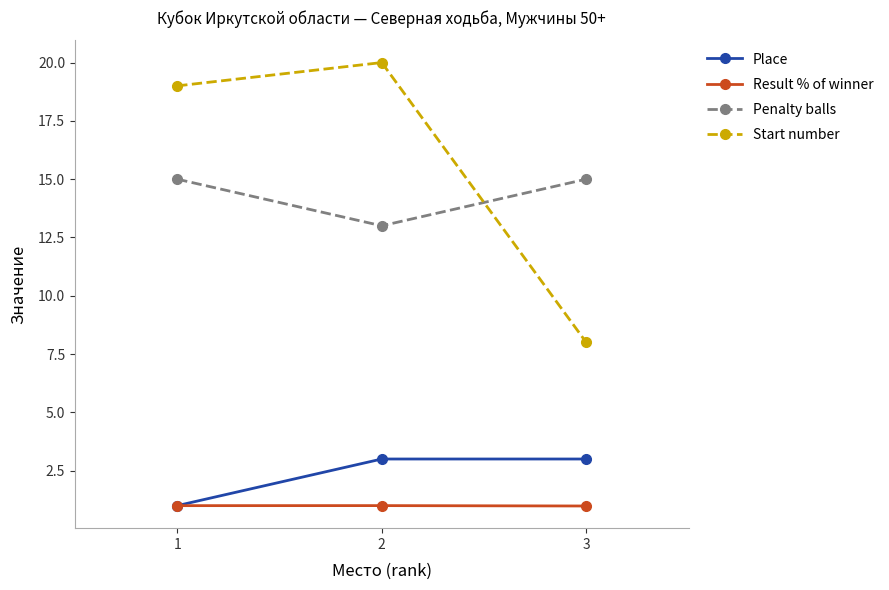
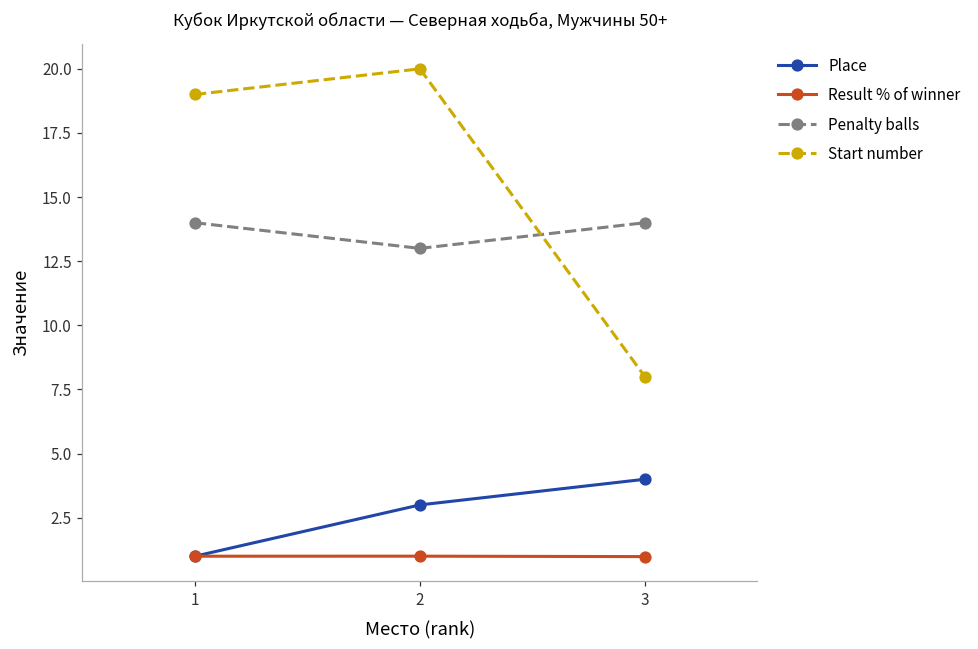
Penalty balls, 1: 15 -> 14
Place, 3: 3 -> 4
Penalty balls, 3: 15 -> 14
